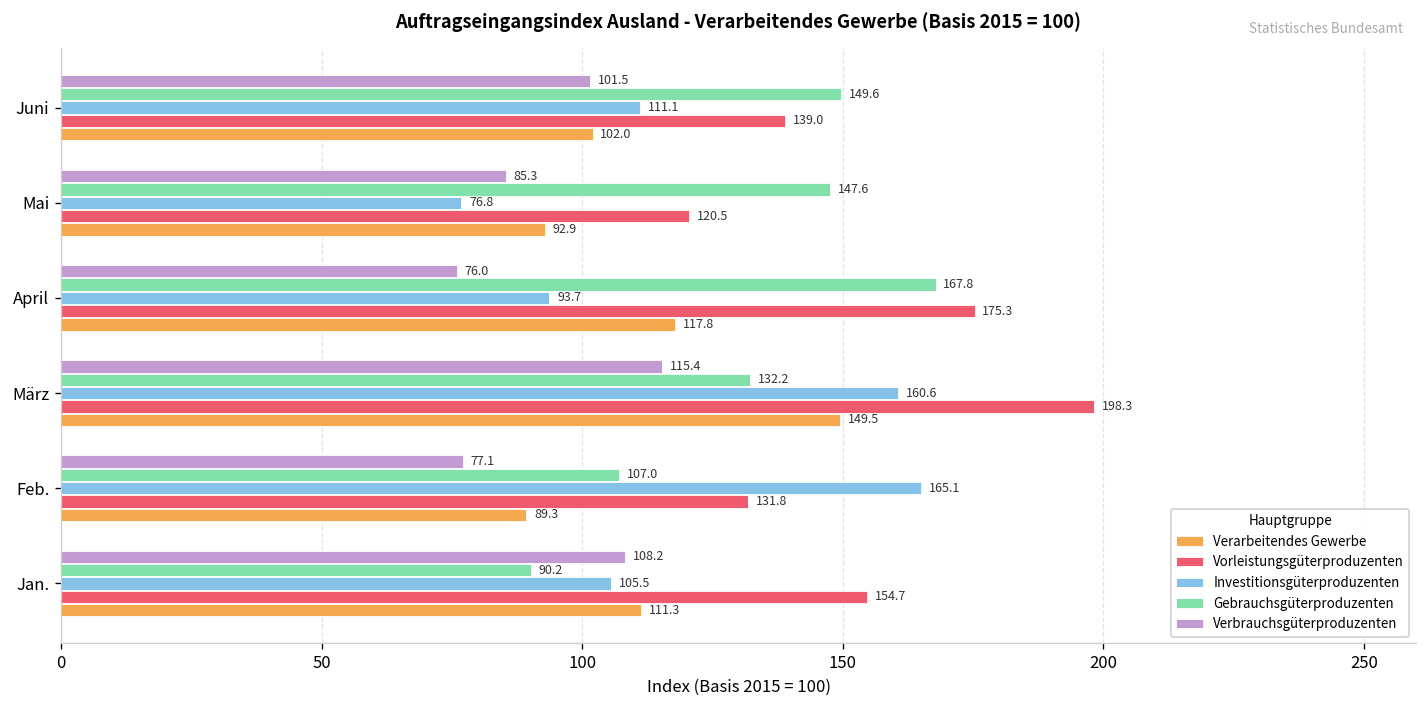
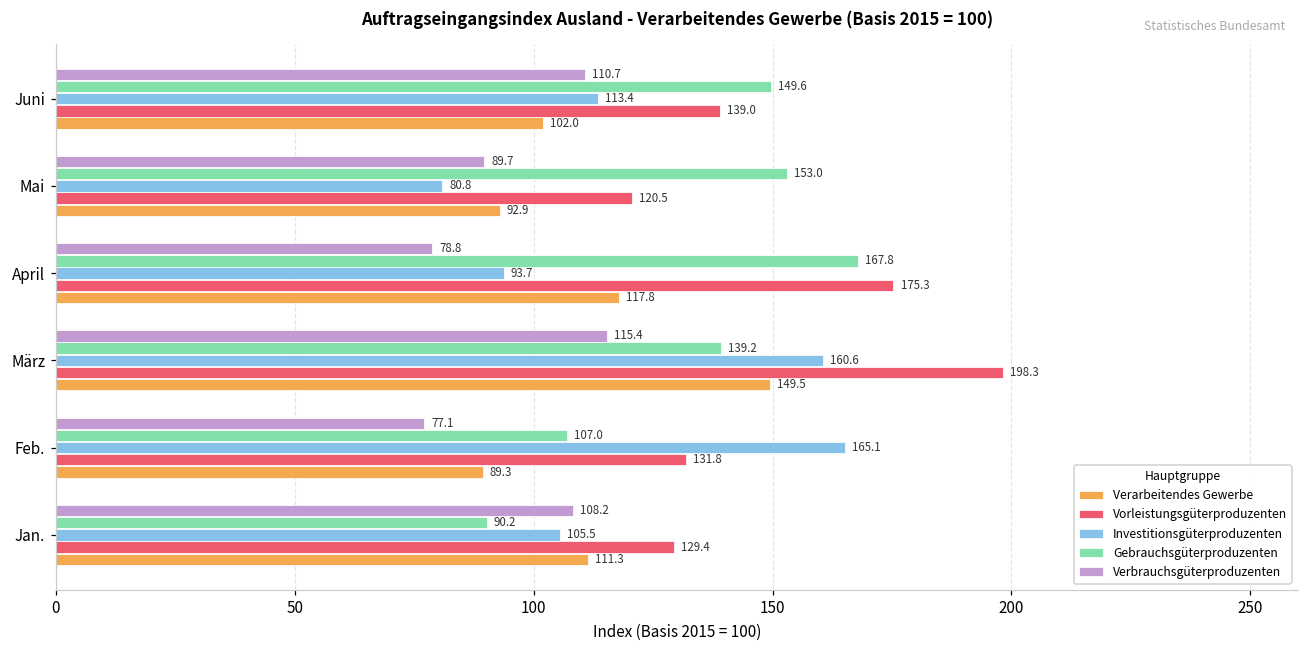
Verbrauchsgüterproduzenten, Juni: 101.5 -> 110.7
Investitionsgüterproduzenten, Juni: 111.1 -> 113.4
Verbrauchsgüterproduzenten, Mai: 85.3 -> 89.7
Gebrauchsgüterproduzenten, Mai: 147.6 -> 153.0
Investitionsgüterproduzenten, Mai: 76.8 -> 80.8
Verbrauchsgüterproduzenten, April: 76.0 -> 78.8
Gebrauchsgüterproduzenten, März: 132.2 -> 139.2
Vorleistungsgüterproduzenten, Jan.: 154.7 -> 129.4
